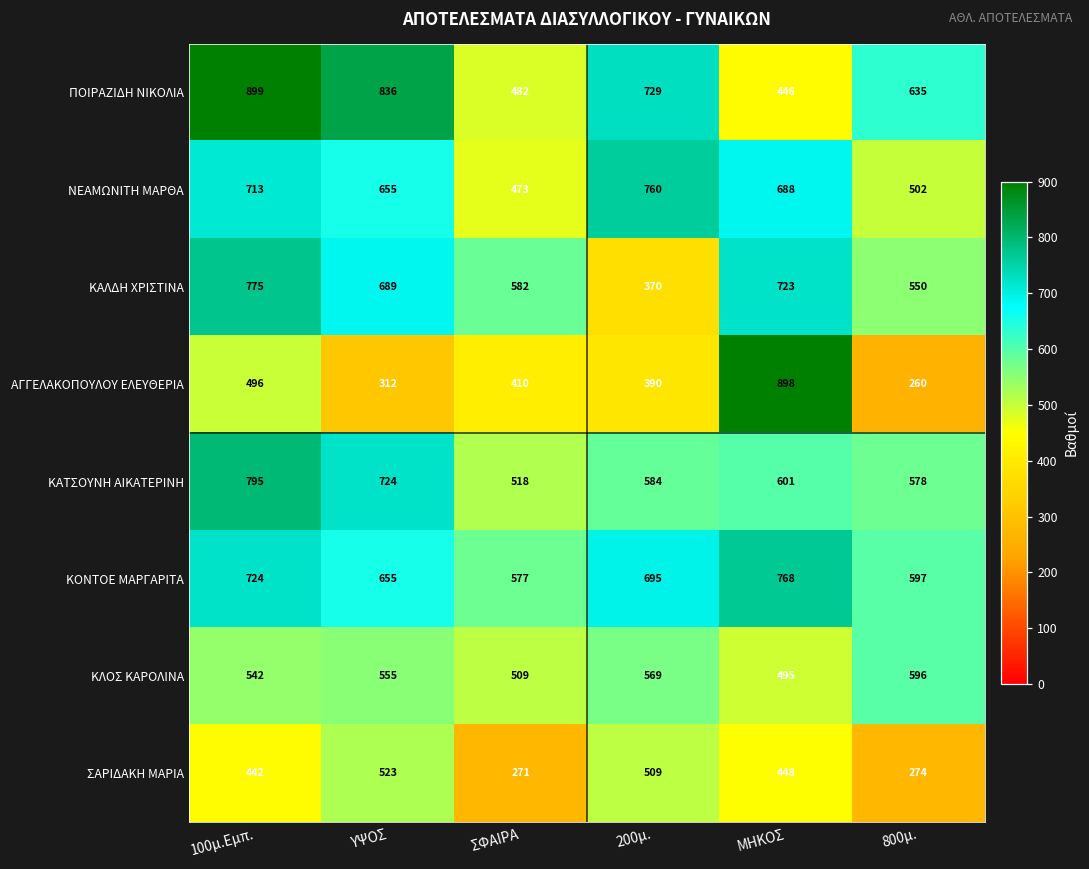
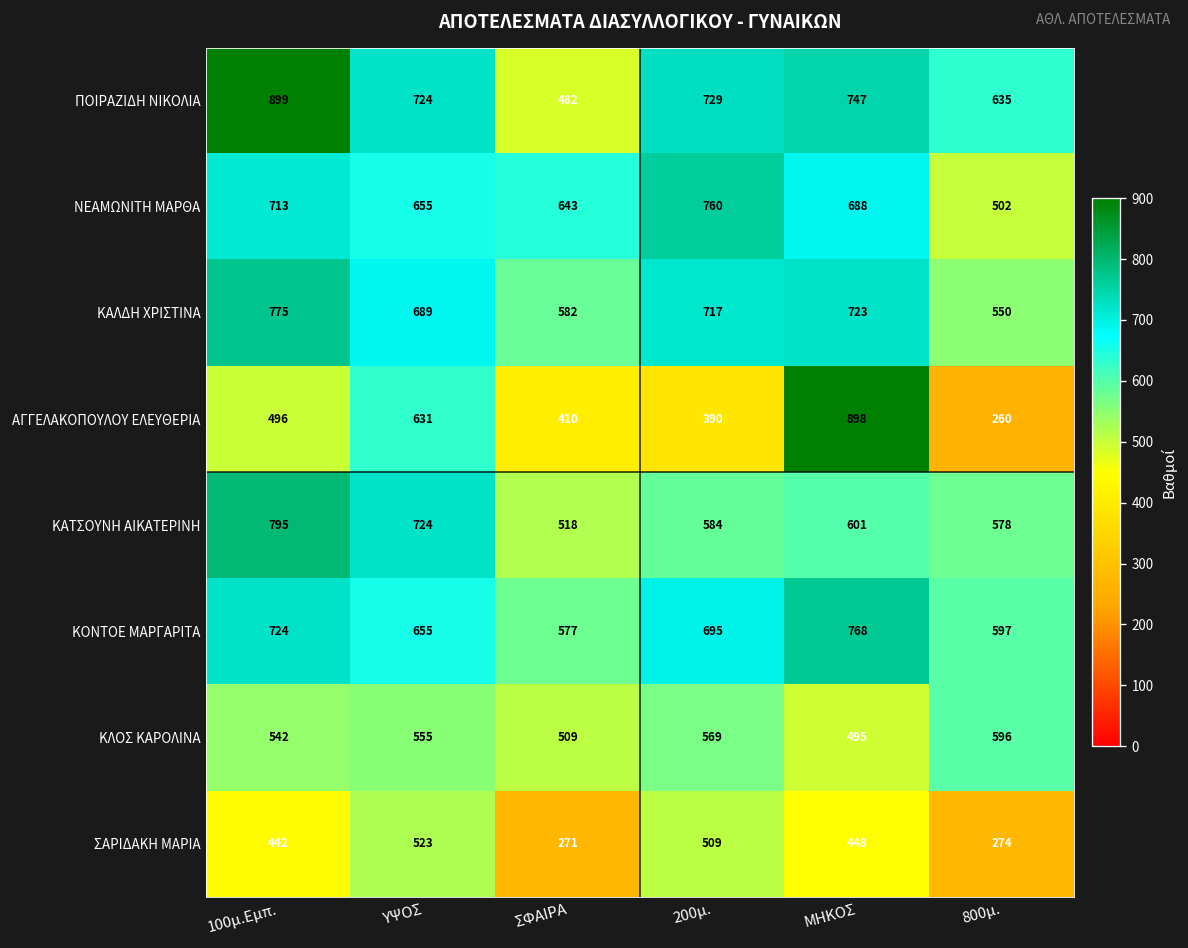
ΠΟΙΡΑΖΙΔΗ ΝΙΚΟΛΙΑ, ΥΨΟΣ: 836 -> 724
ΠΟΙΡΑΖΙΔΗ ΝΙΚΟΛΙΑ, ΜΗΚΟΣ: 446 -> 747
ΝΕΑΜΩΝΙΤΗ ΜΑΡΘΑ, ΣΦΑΙΡΑ: 473 -> 643
ΚΑΛΔΗ ΧΡΙΣΤΙΝΑ, 200μ.: 370 -> 717
ΑΓΓΕΛΑΚΟΠΟΥΛΟΥ ΕΛΕΥΘΕΡΙΑ, ΥΨΟΣ: 312 -> 631
